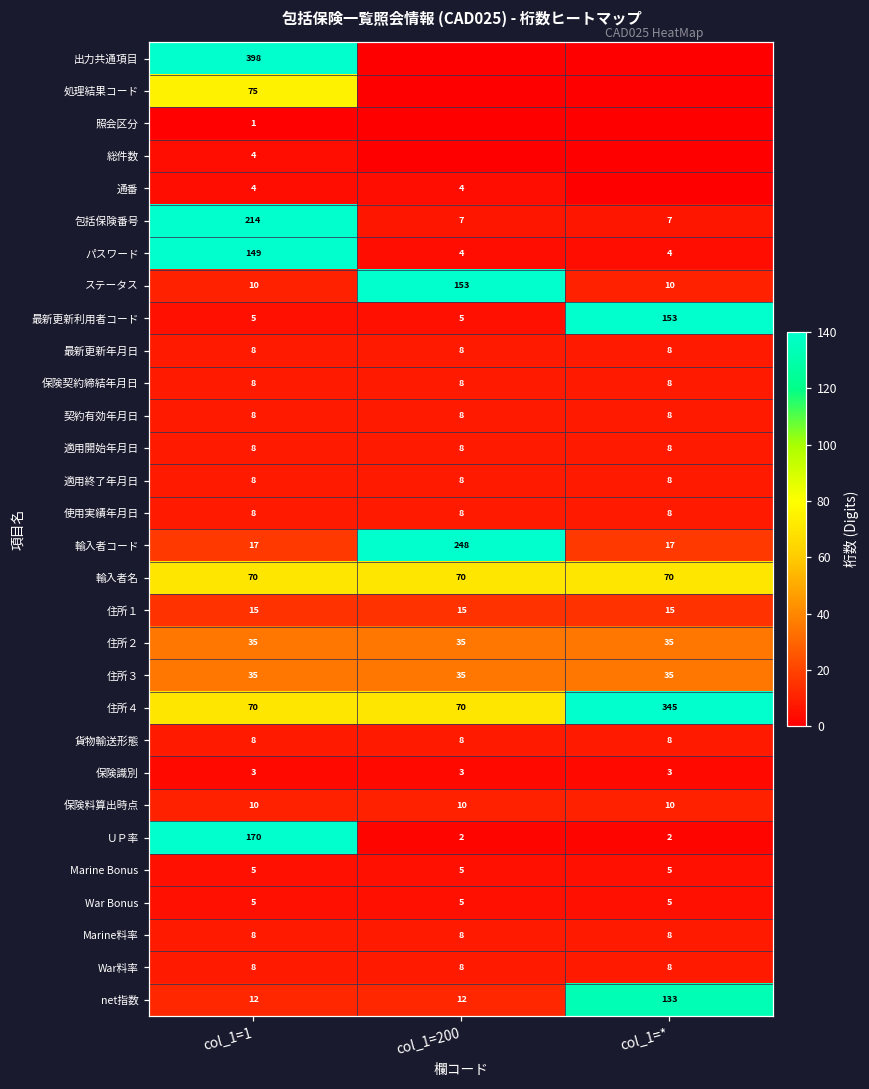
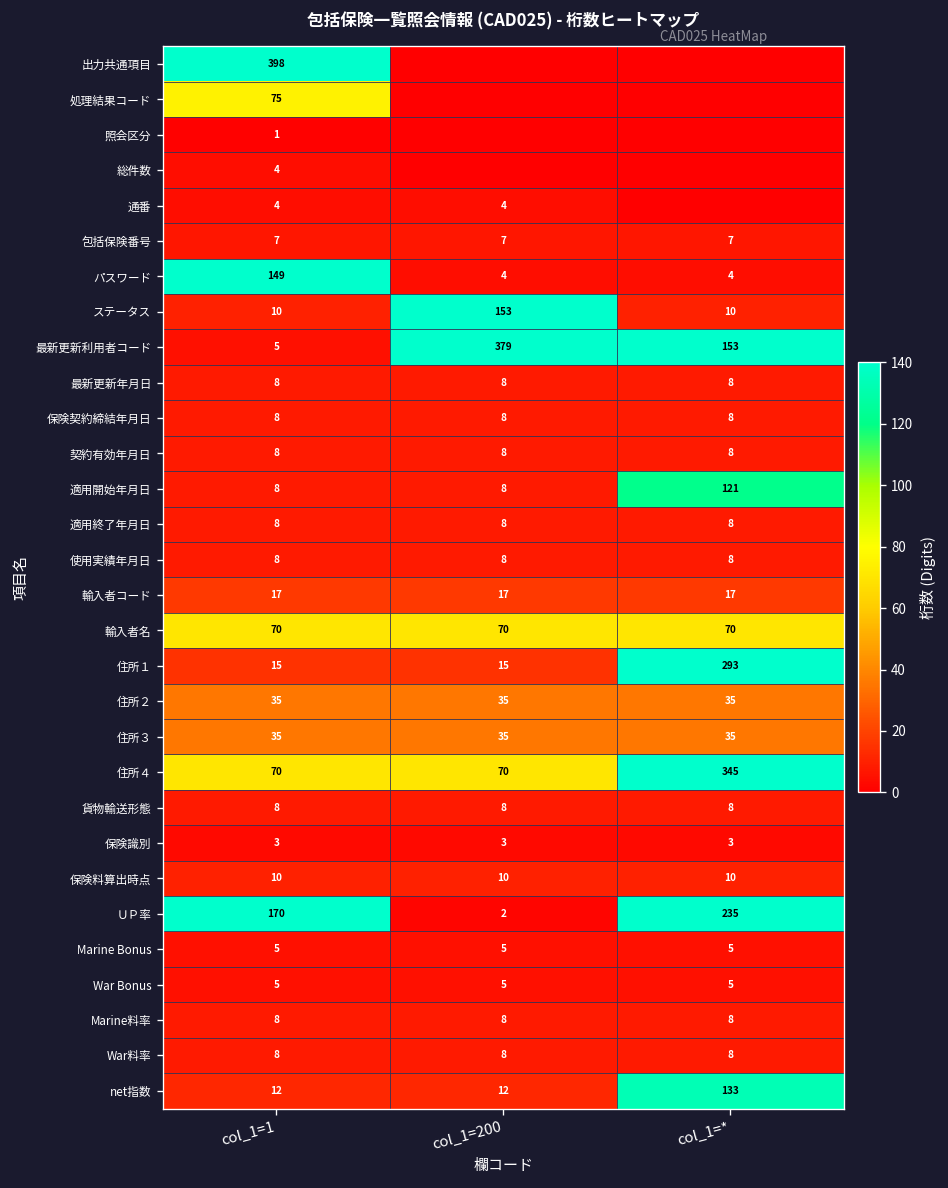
包括保険番号, col_1=1: 214 -> 7
最新更新利用者コード, col_1=200: 5 -> 379
適用開始年月日, col_1=*: 8 -> 121
輸入者コード, col_1=200: 248 -> 17
住所１, col_1=*: 15 -> 293
ＵＰ率, col_1=*: 2 -> 235
